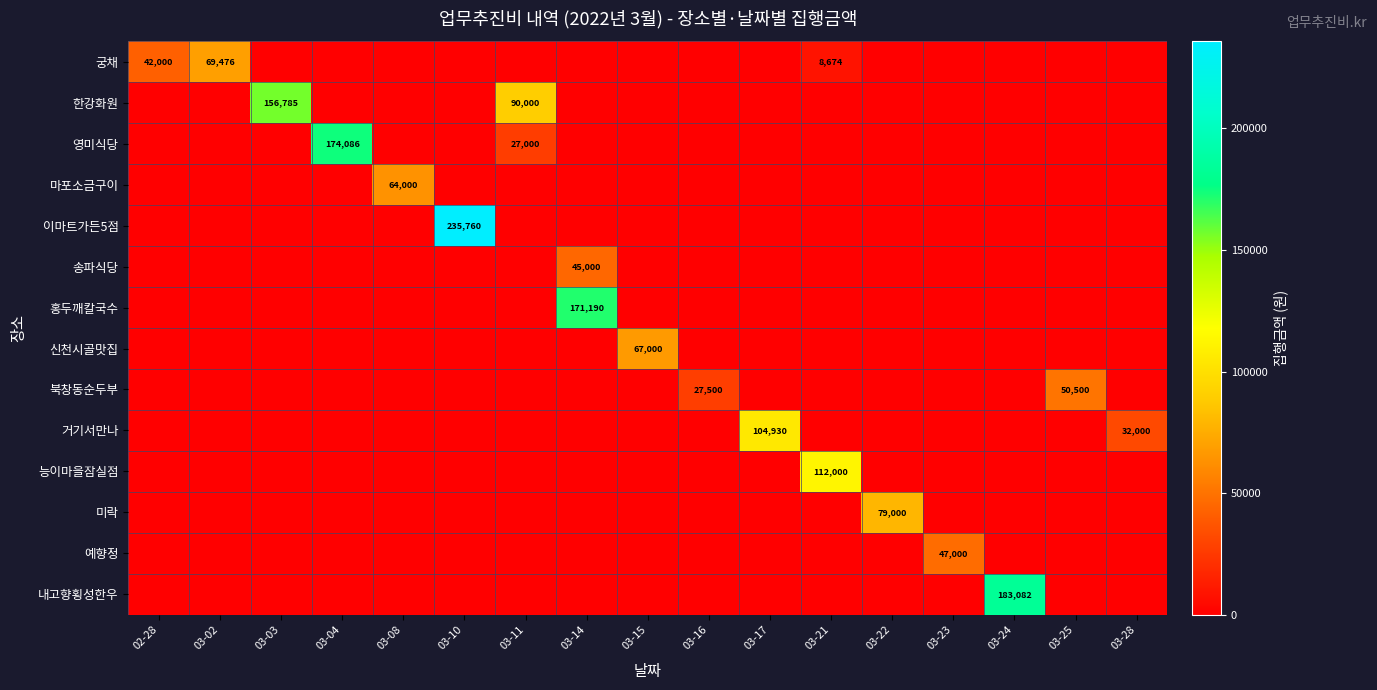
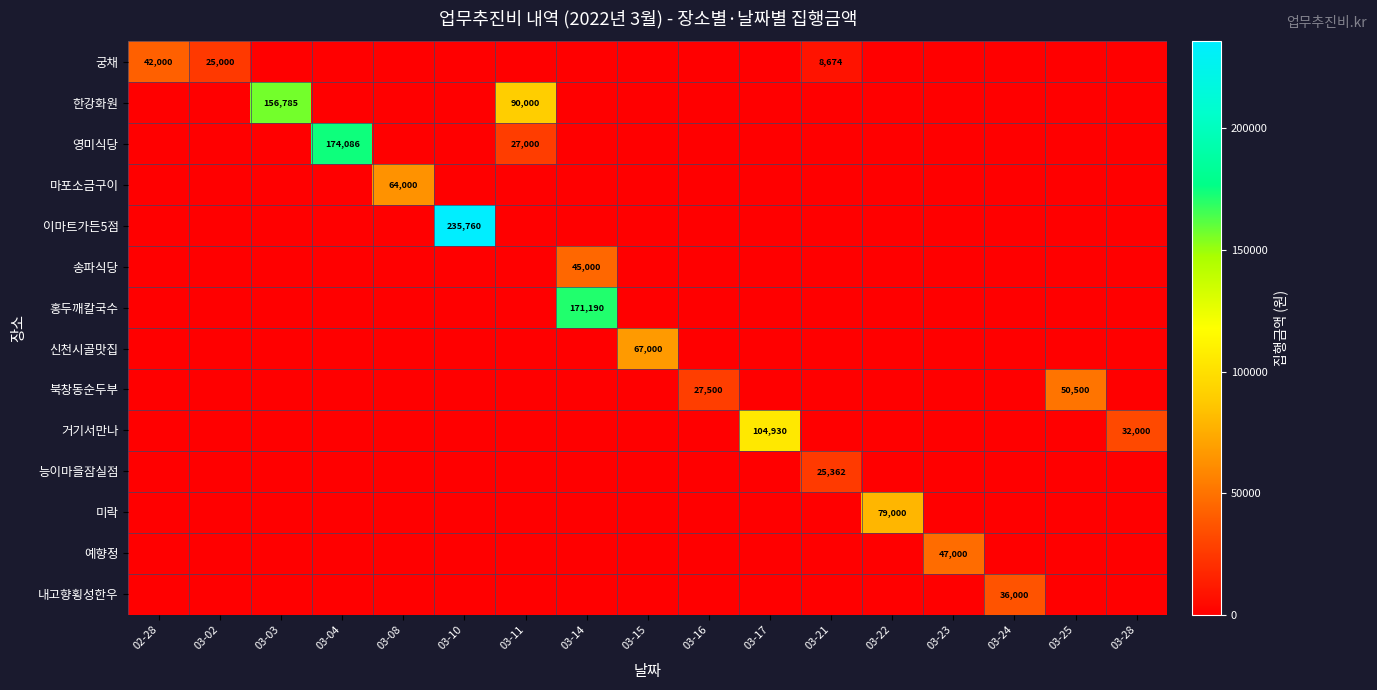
궁채, 03-02: 69,476 -> 25,000
능이마을잠실점, 03-21: 112,000 -> 25,362
내고향횡성한우, 03-24: 183,082 -> 36,000
